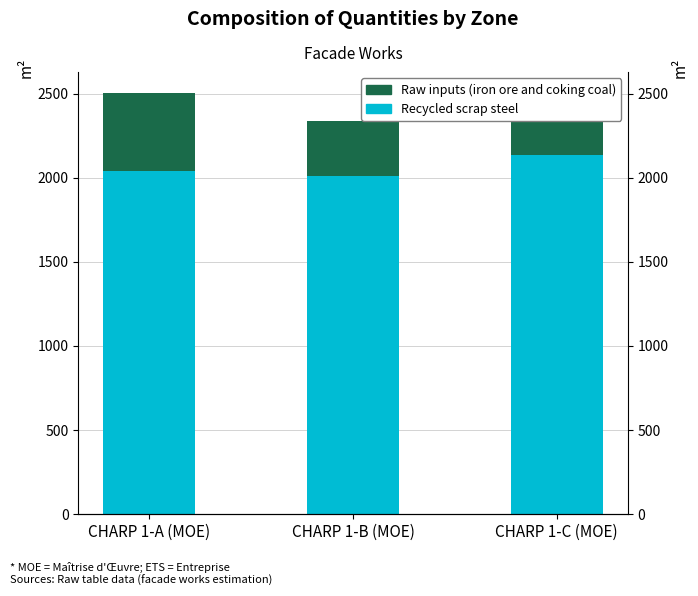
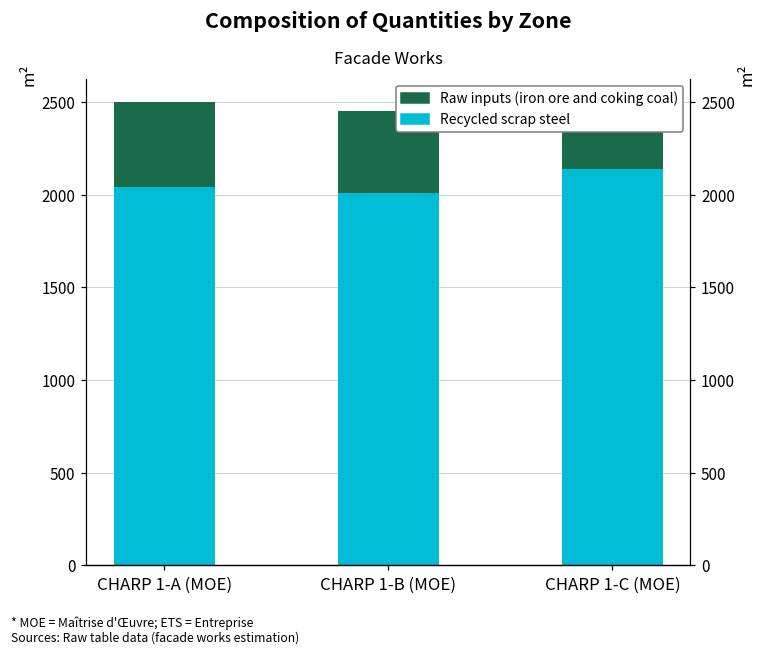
Raw inputs (iron ore and coking coal), CHARP 1-B (MOE): 320 -> 440
